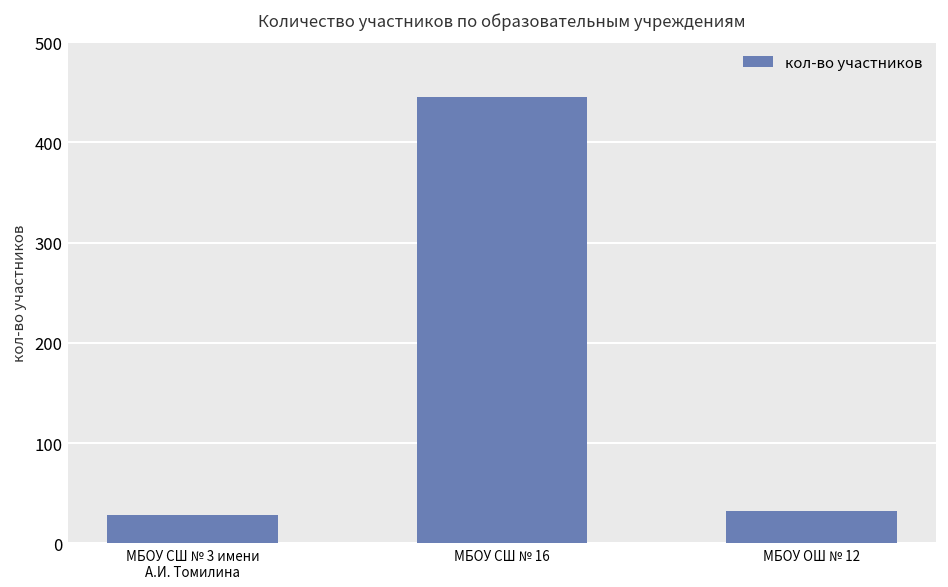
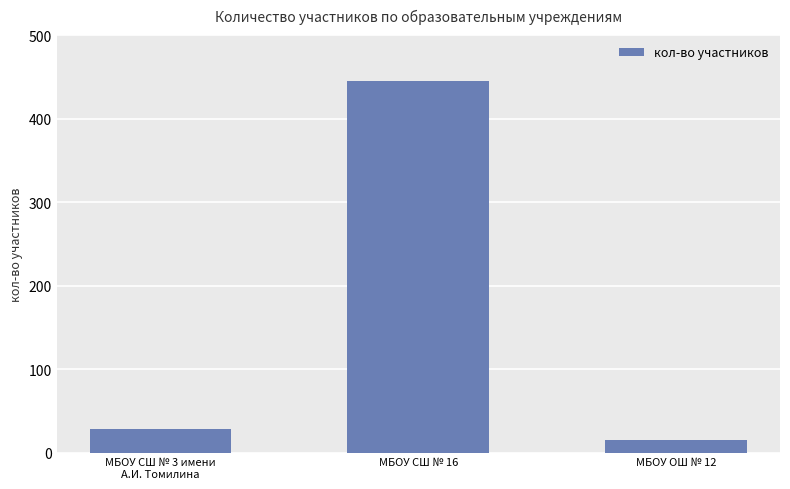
МБОУ ОШ № 12: 30 -> 20
